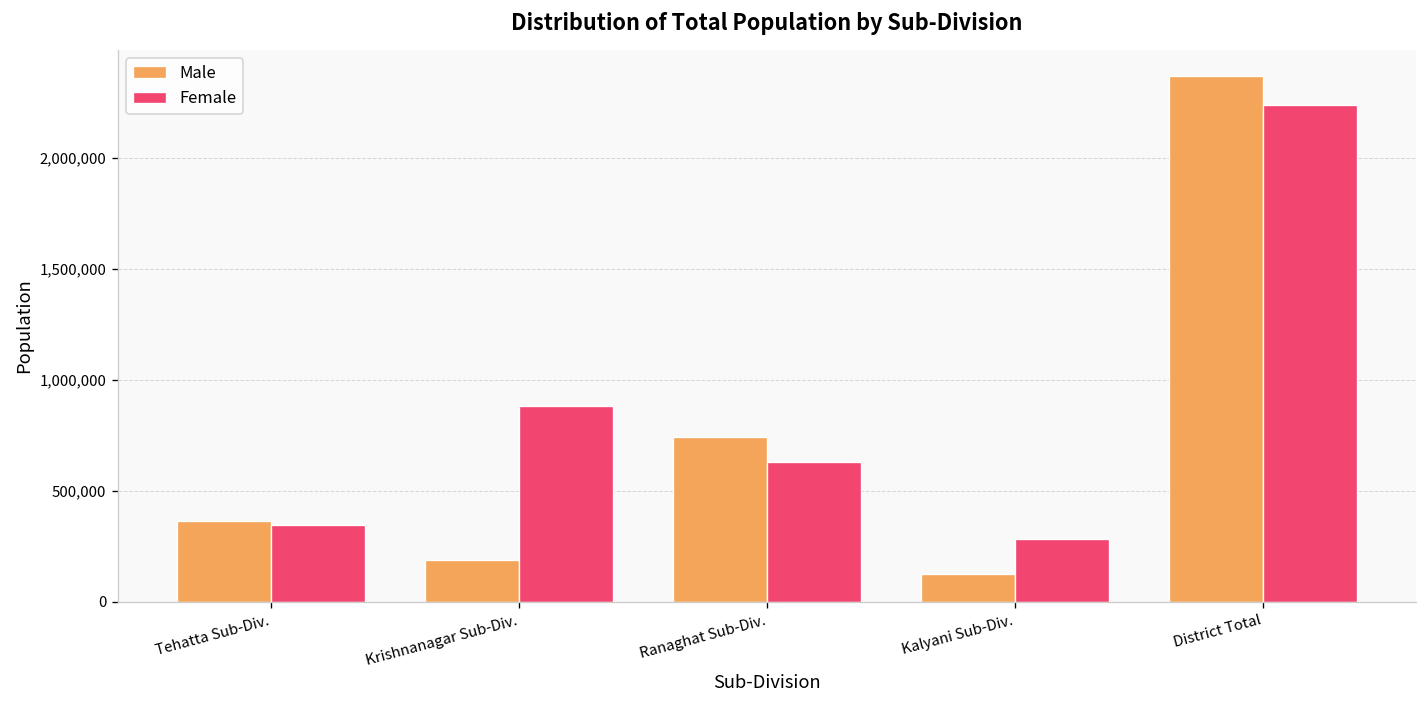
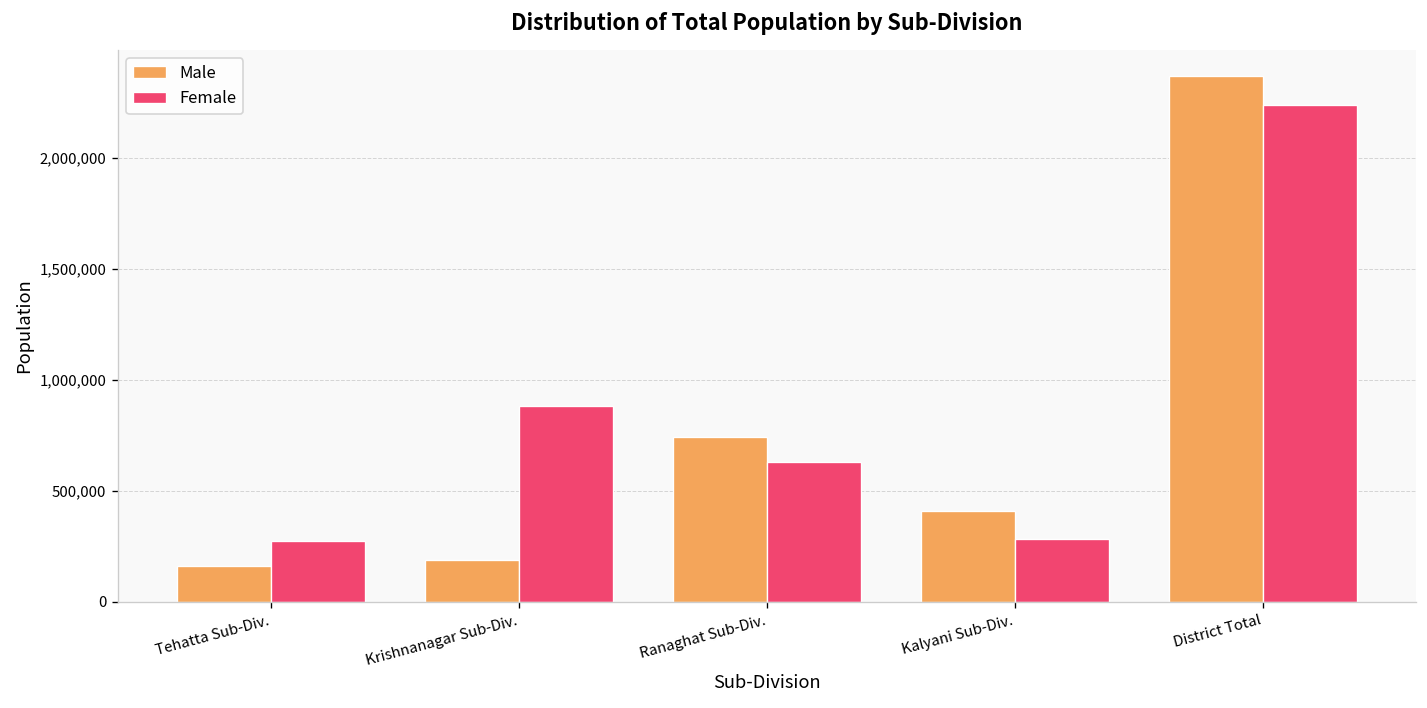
Male, Tehatta Sub-Div.: 370,000 -> 160,000
Female, Tehatta Sub-Div.: 340,000 -> 270,000
Male, Kalyani Sub-Div.: 130,000 -> 410,000
